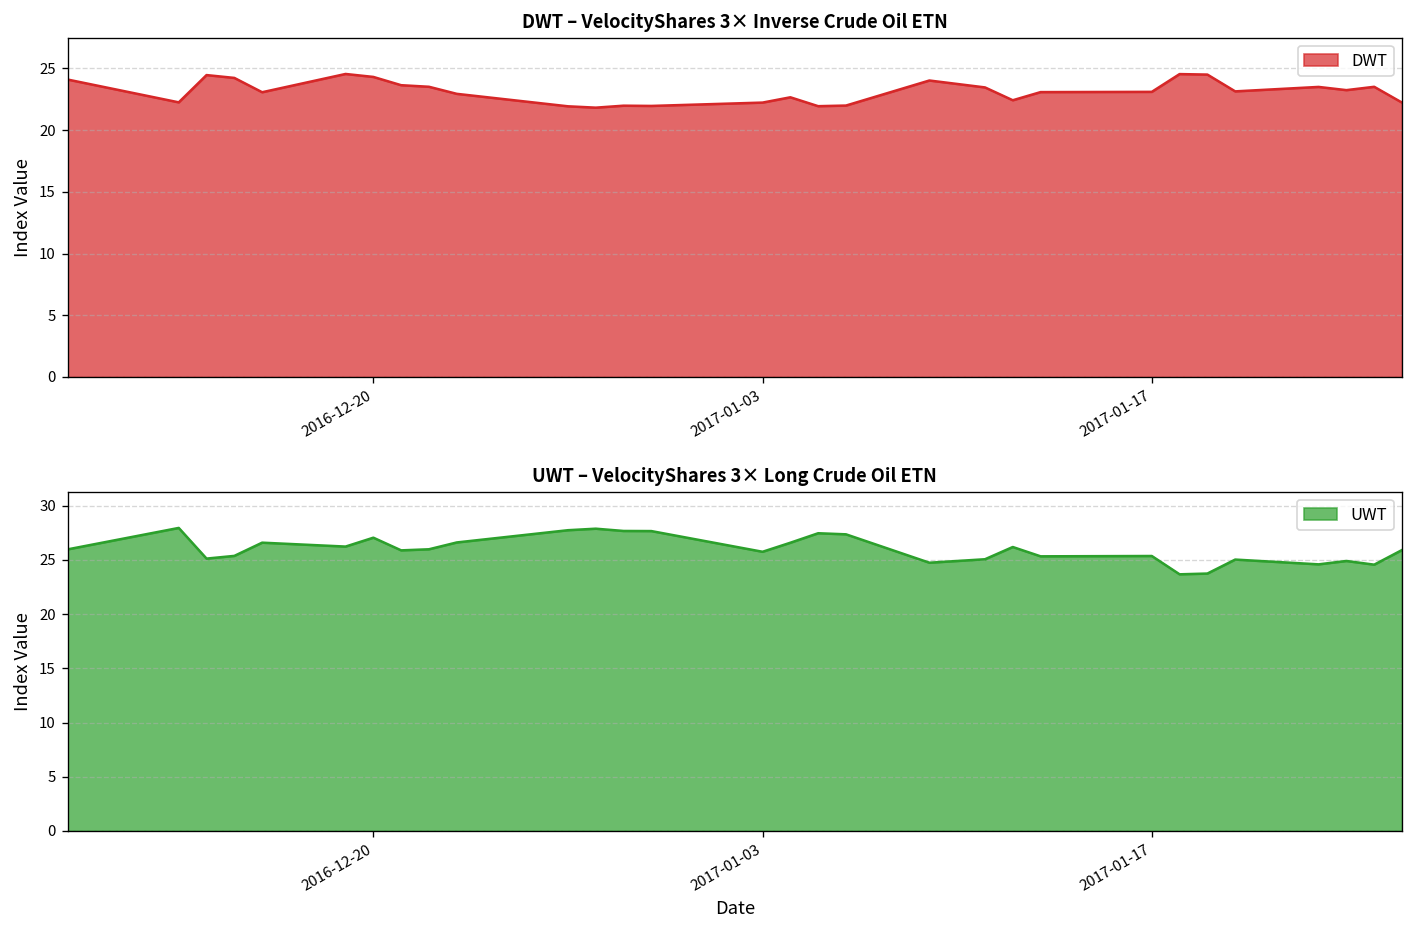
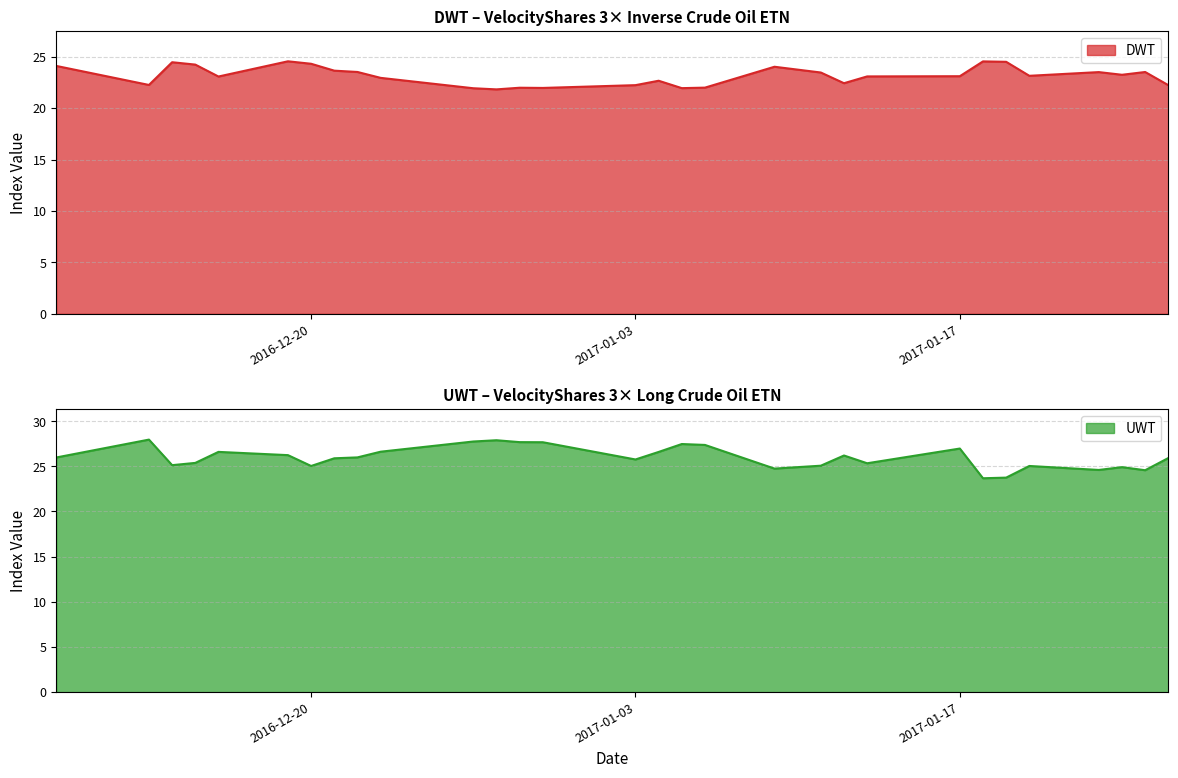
UWT – VelocityShares 3× Long Crude Oil ETN, 2016-12-20: 27 -> 25
UWT – VelocityShares 3× Long Crude Oil ETN, 2017-01-17: 25 -> 27
